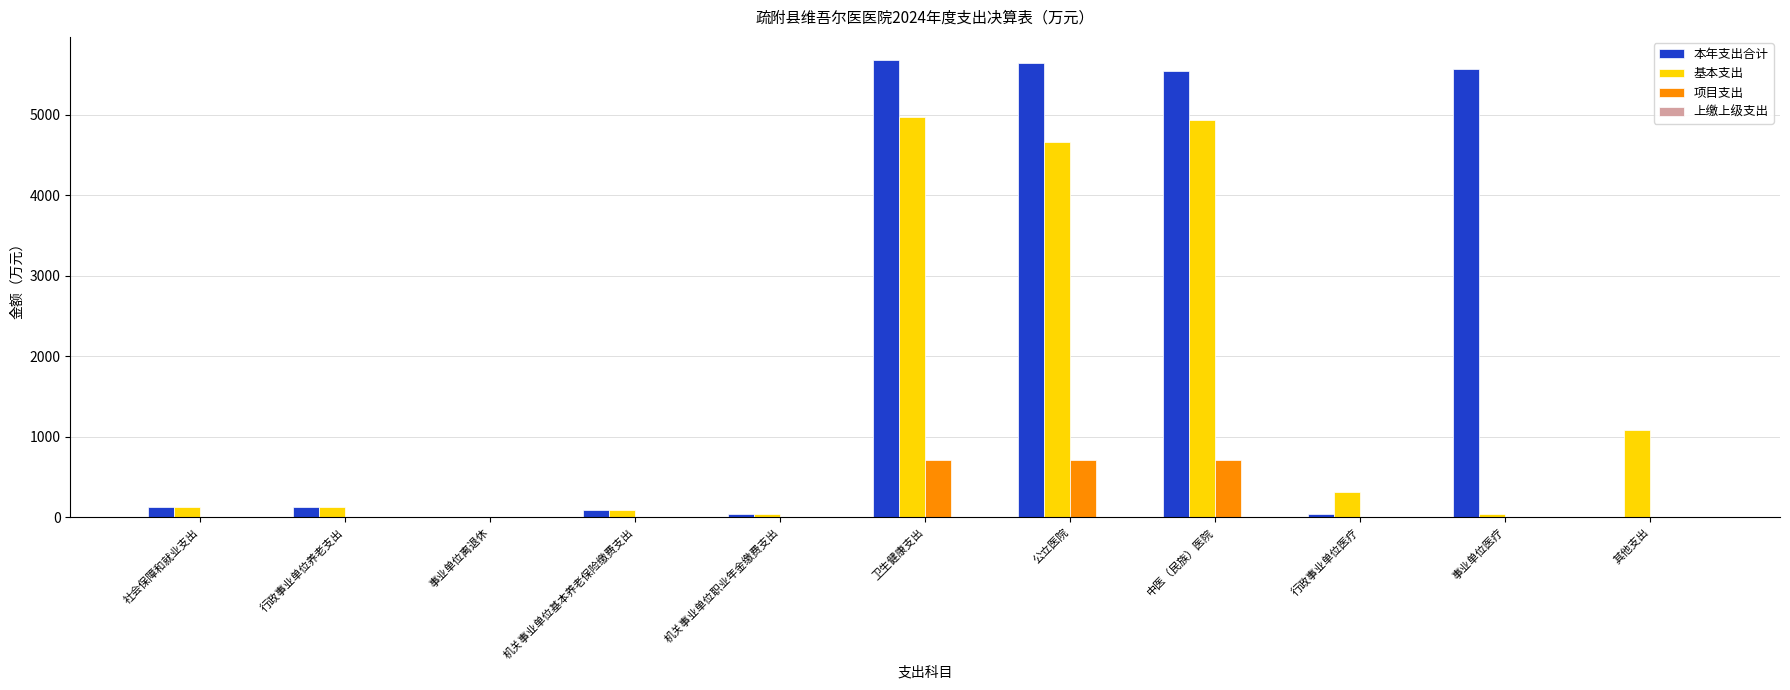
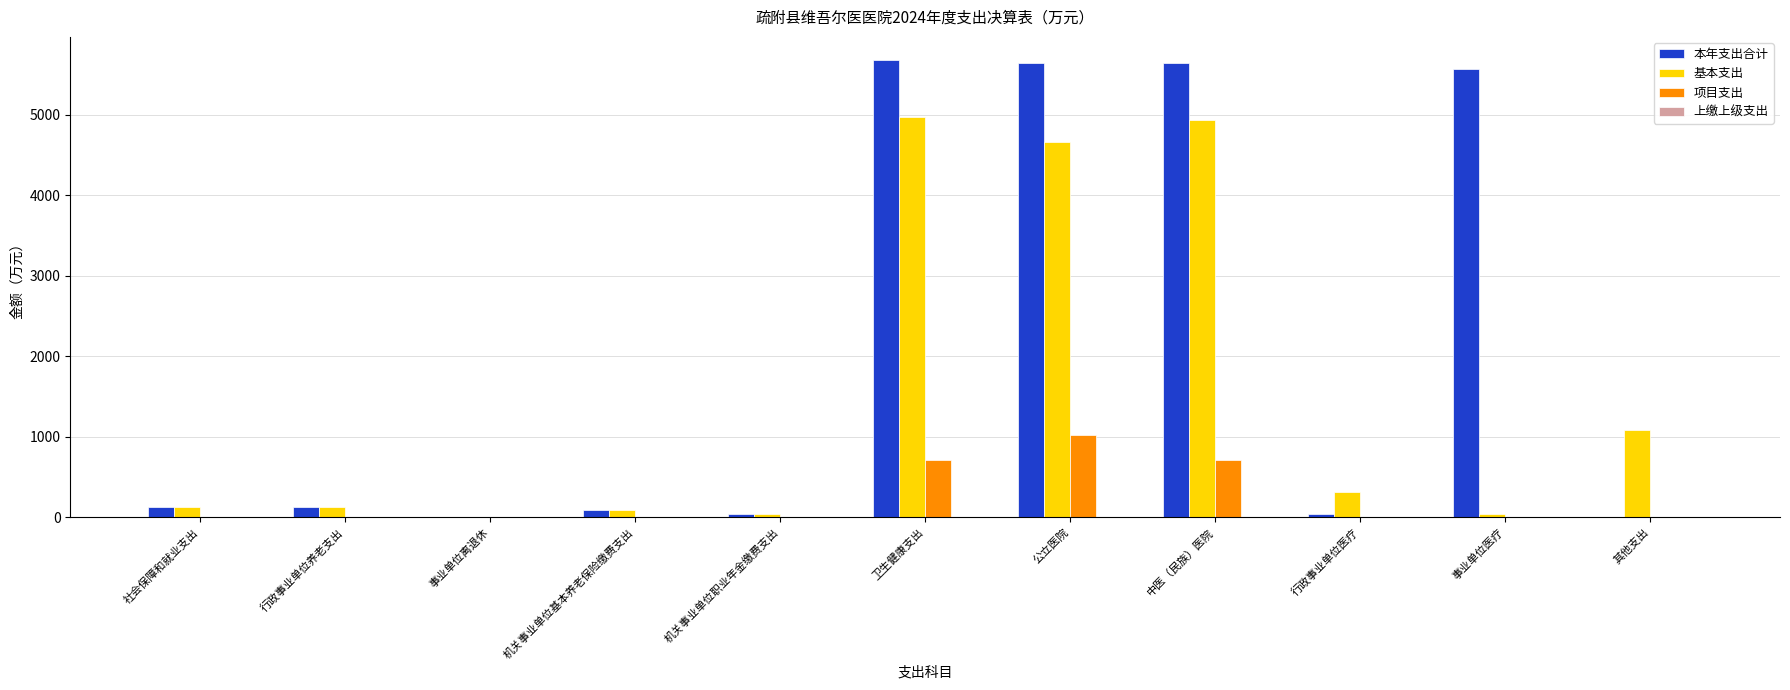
项目支出, 公立医院: 700 -> 1000
本年支出合计, 中医（民族）医院: 5500 -> 5600
